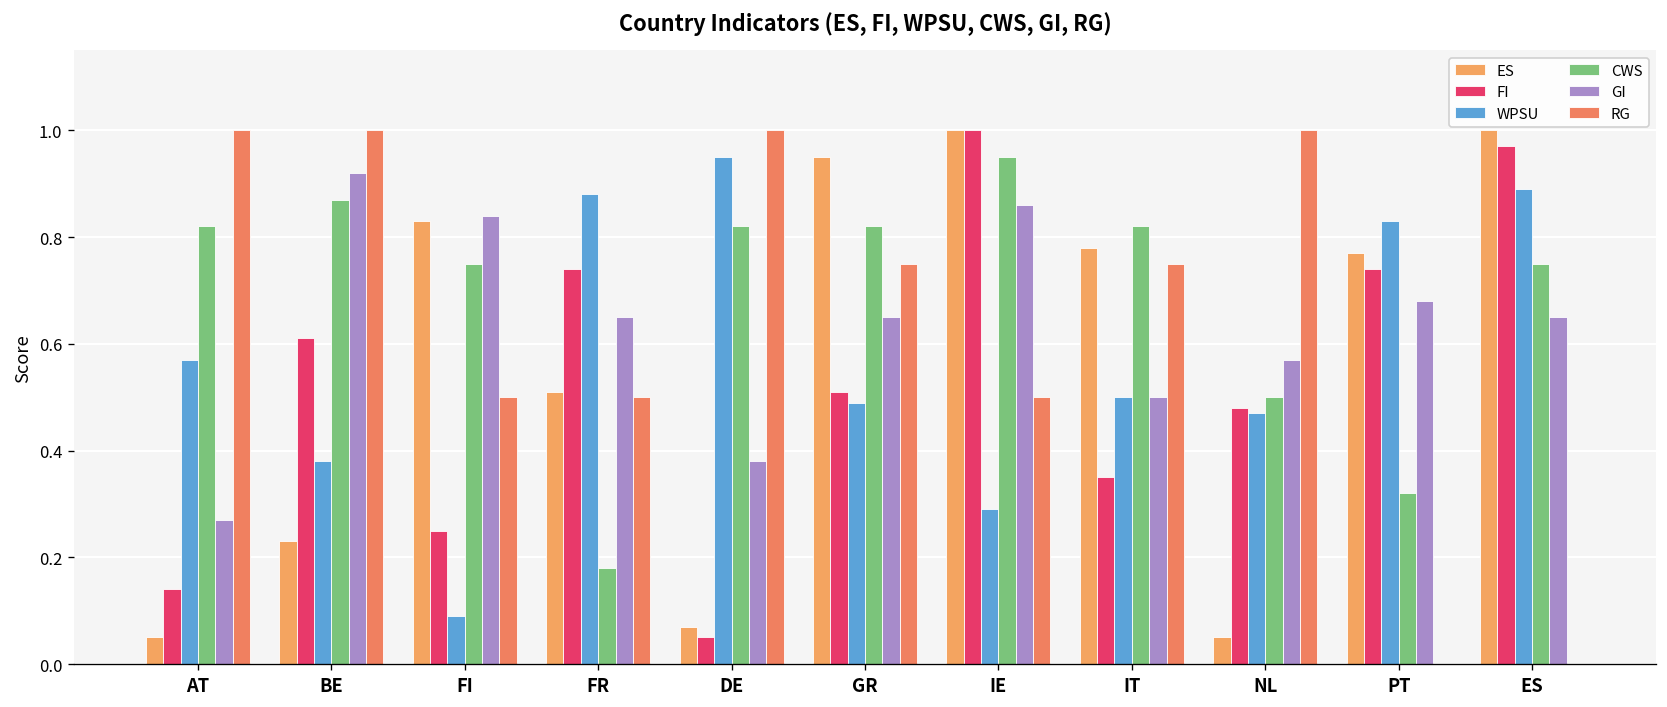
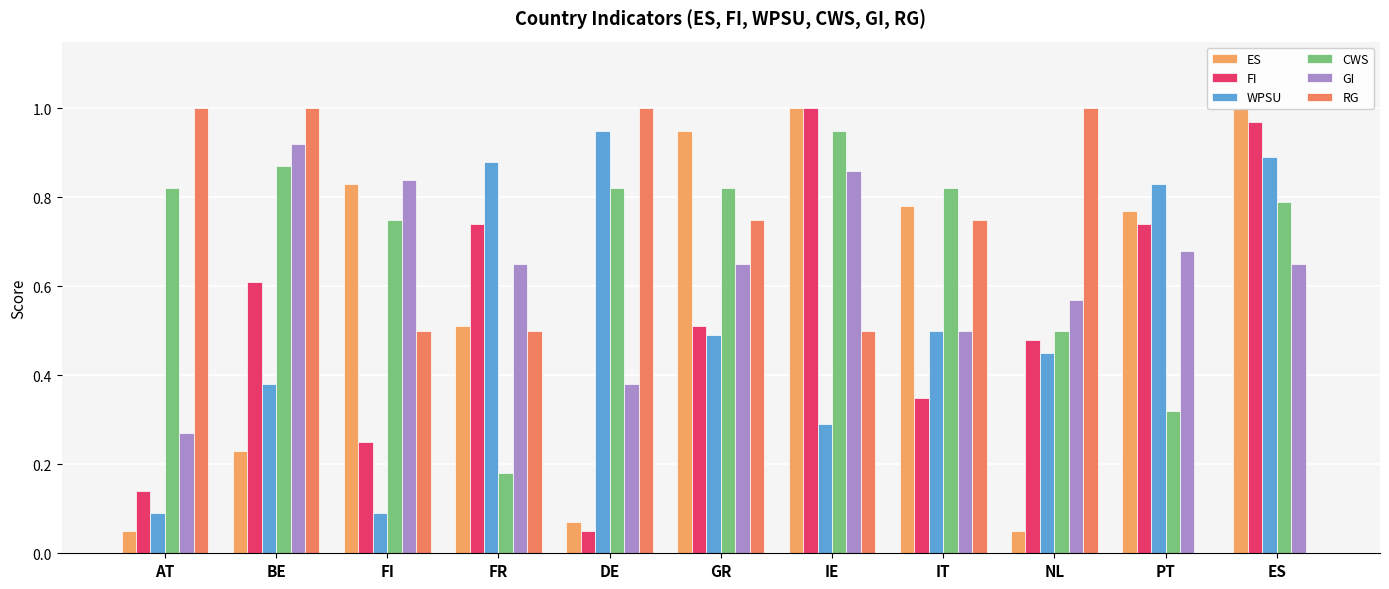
WPSU, AT: 0.57 -> 0.09
WPSU, NL: 0.47 -> 0.45
CWS, ES: 0.75 -> 0.79
